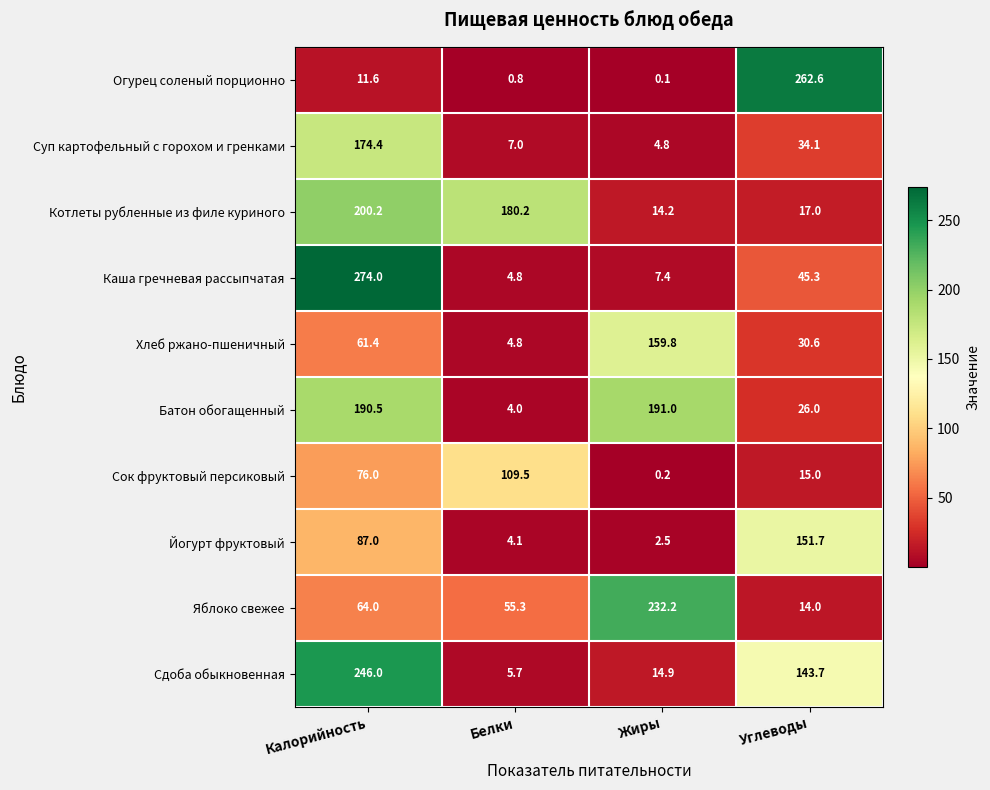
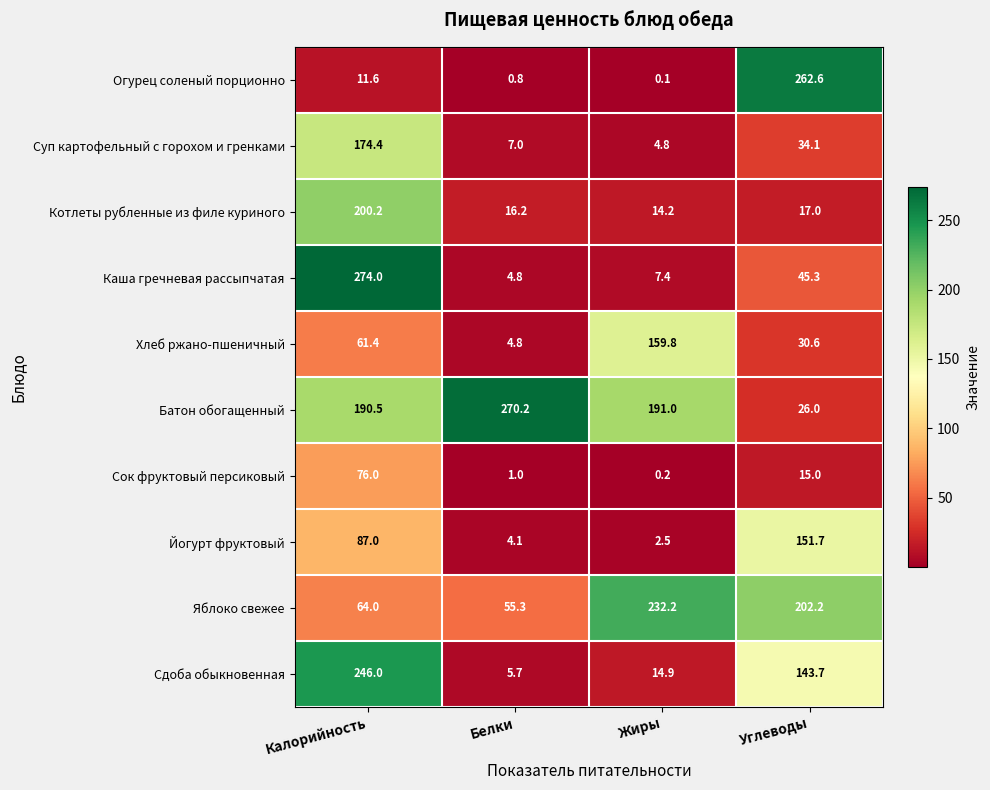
Котлеты рубленные из филе куриного, Белки: 180.2 -> 16.2
Батон обогащенный, Белки: 4.0 -> 270.2
Сок фруктовый персиковый, Белки: 109.5 -> 1.0
Яблоко свежее, Углеводы: 14.0 -> 202.2
